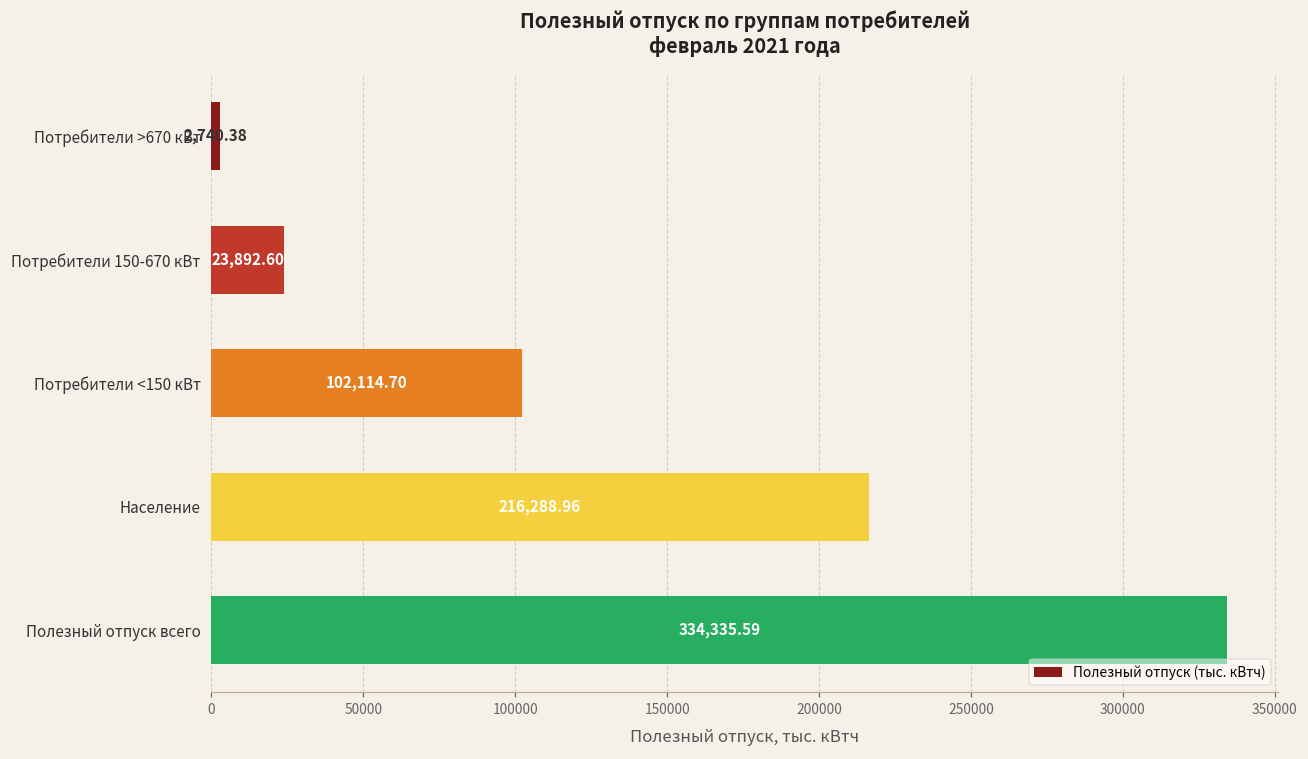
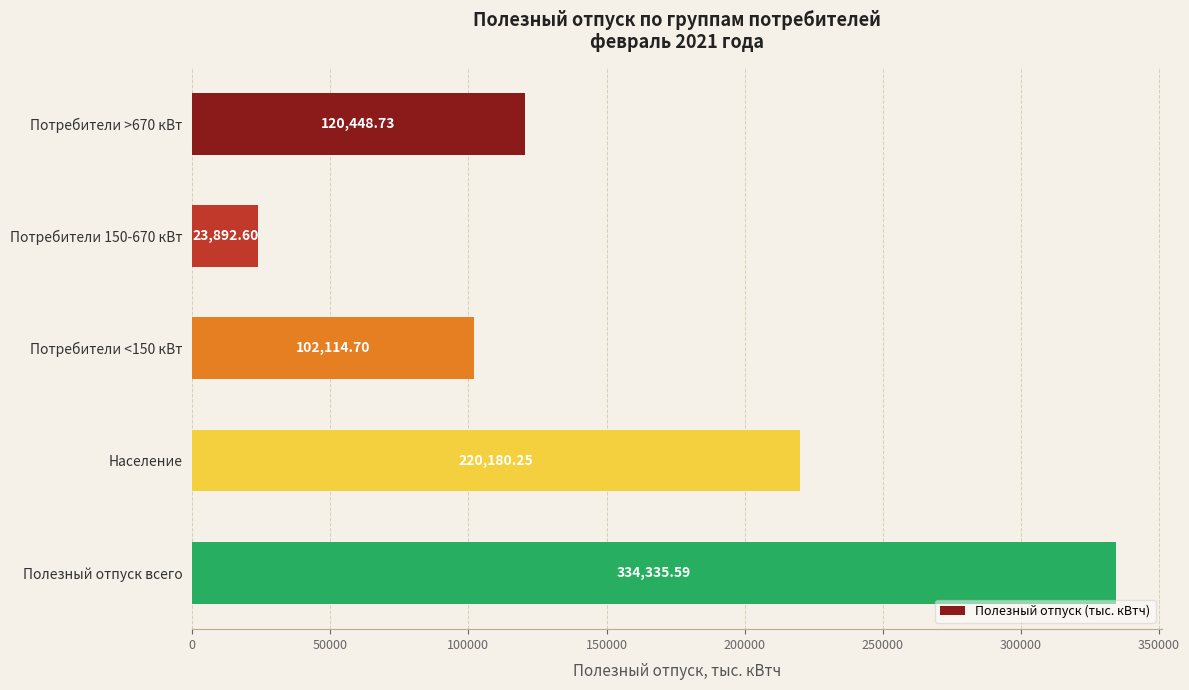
Потребители >670 кВт: 2,740.38 -> 120,448.73
Население: 216,288.96 -> 220,180.25
